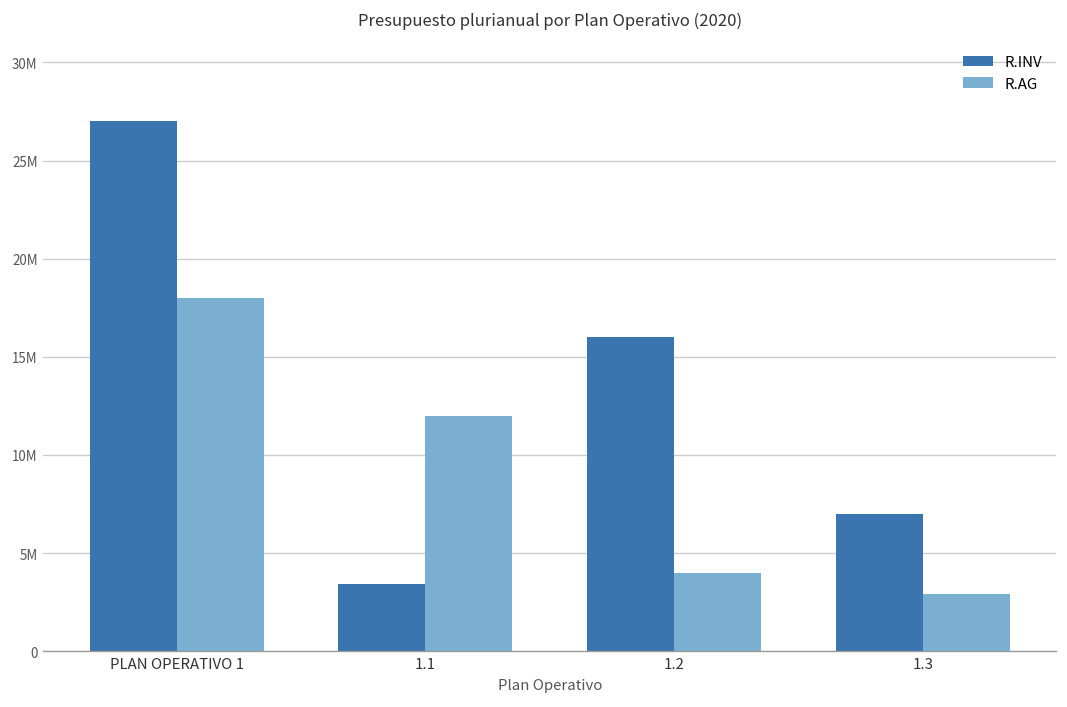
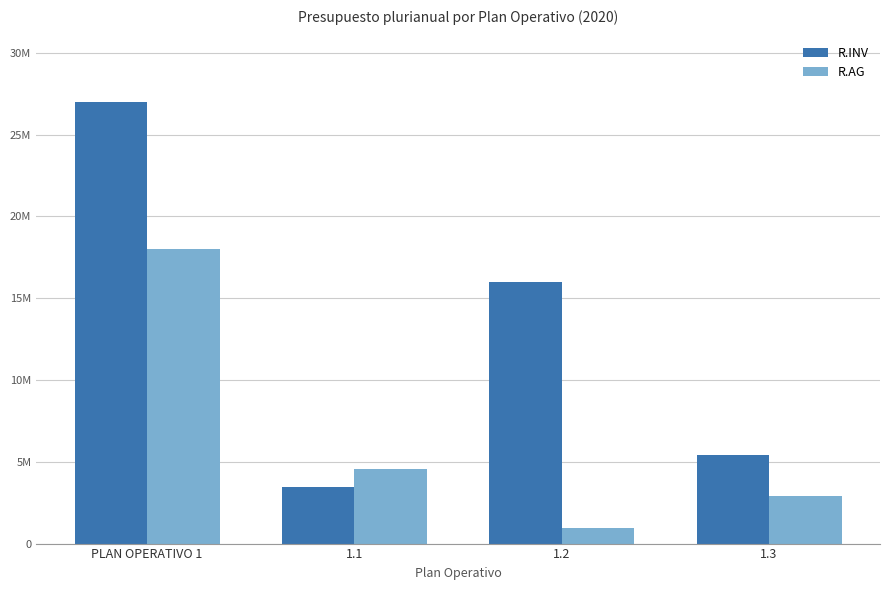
R.AG, 1.1: 12000000 -> 4600000
R.AG, 1.2: 4000000 -> 1000000
R.INV, 1.3: 7000000 -> 5400000
